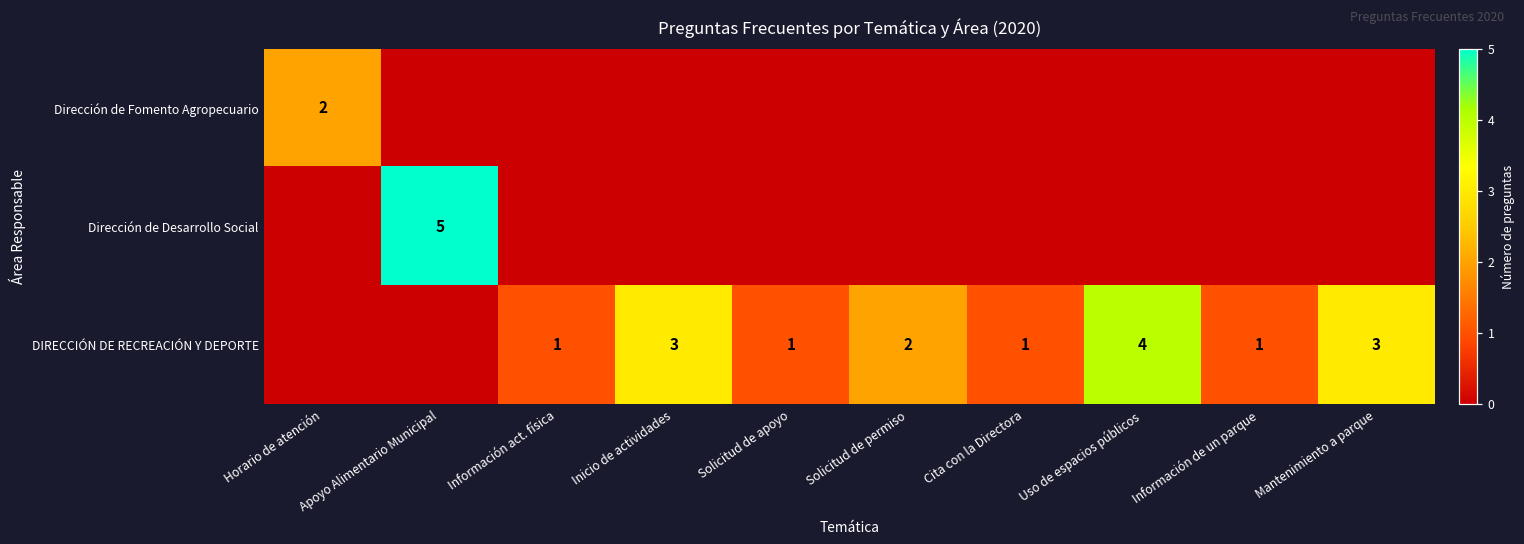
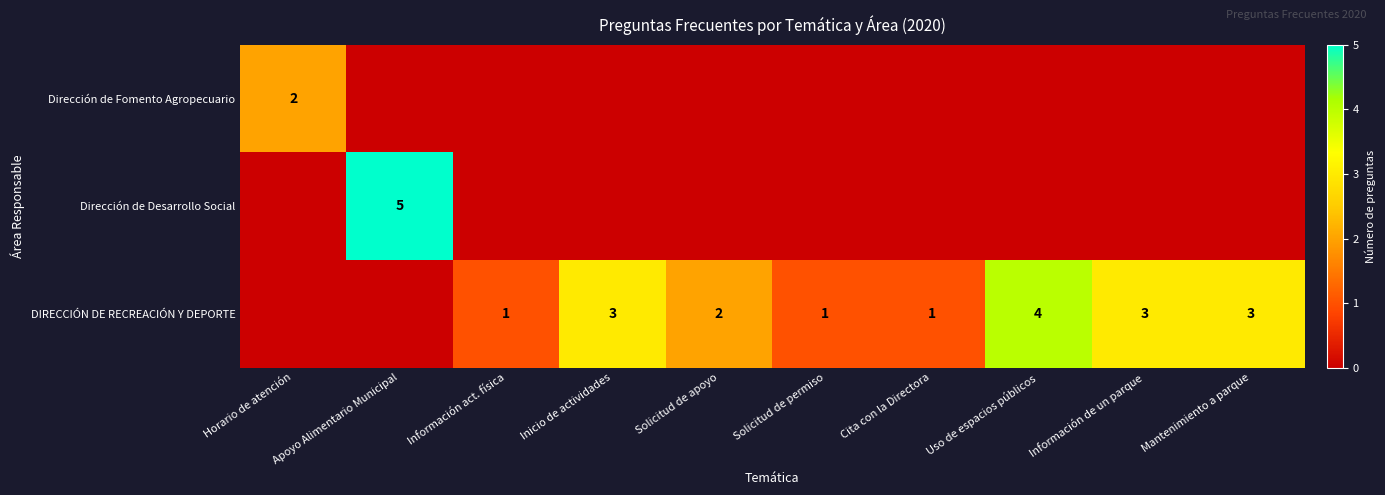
DIRECCIÓN DE RECREACIÓN Y DEPORTE, Solicitud de apoyo: 1 -> 2
DIRECCIÓN DE RECREACIÓN Y DEPORTE, Solicitud de permiso: 2 -> 1
DIRECCIÓN DE RECREACIÓN Y DEPORTE, Información de un parque: 1 -> 3
